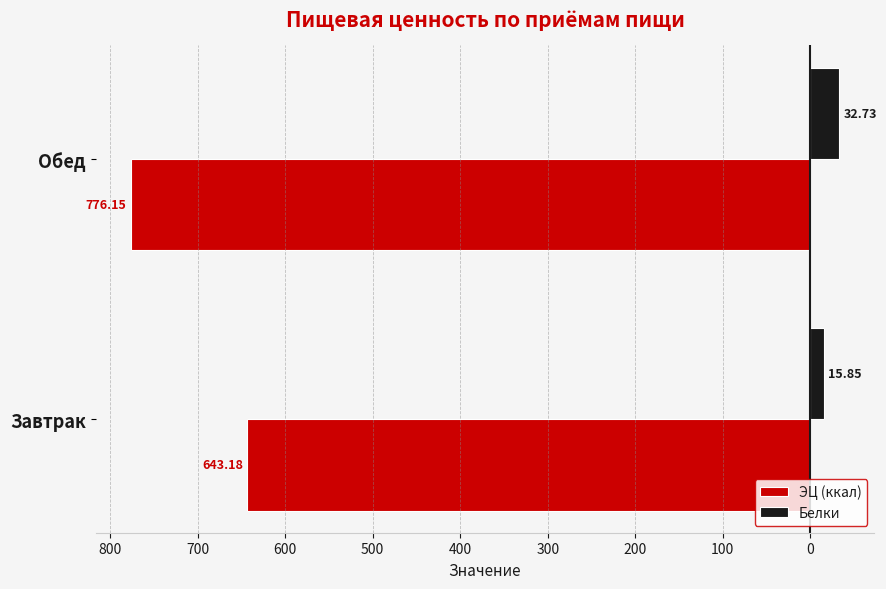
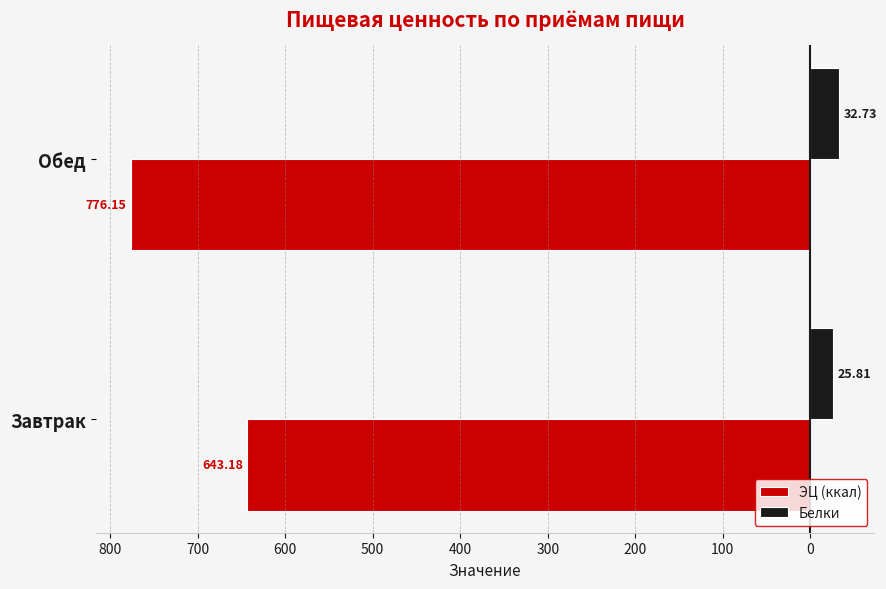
Белки, Завтрак: 15.85 -> 25.81
